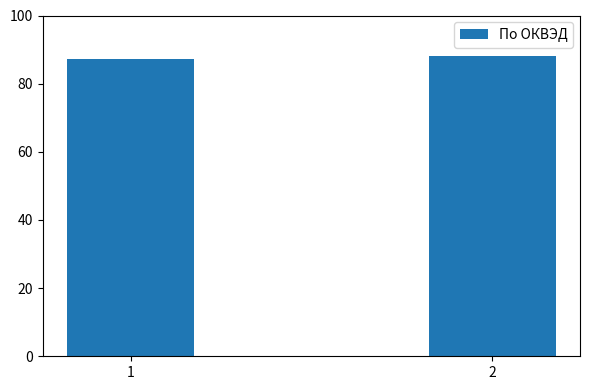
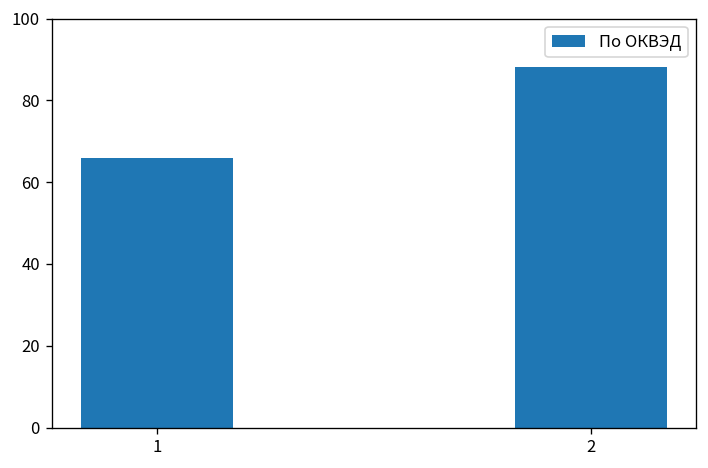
1: 87 -> 66
